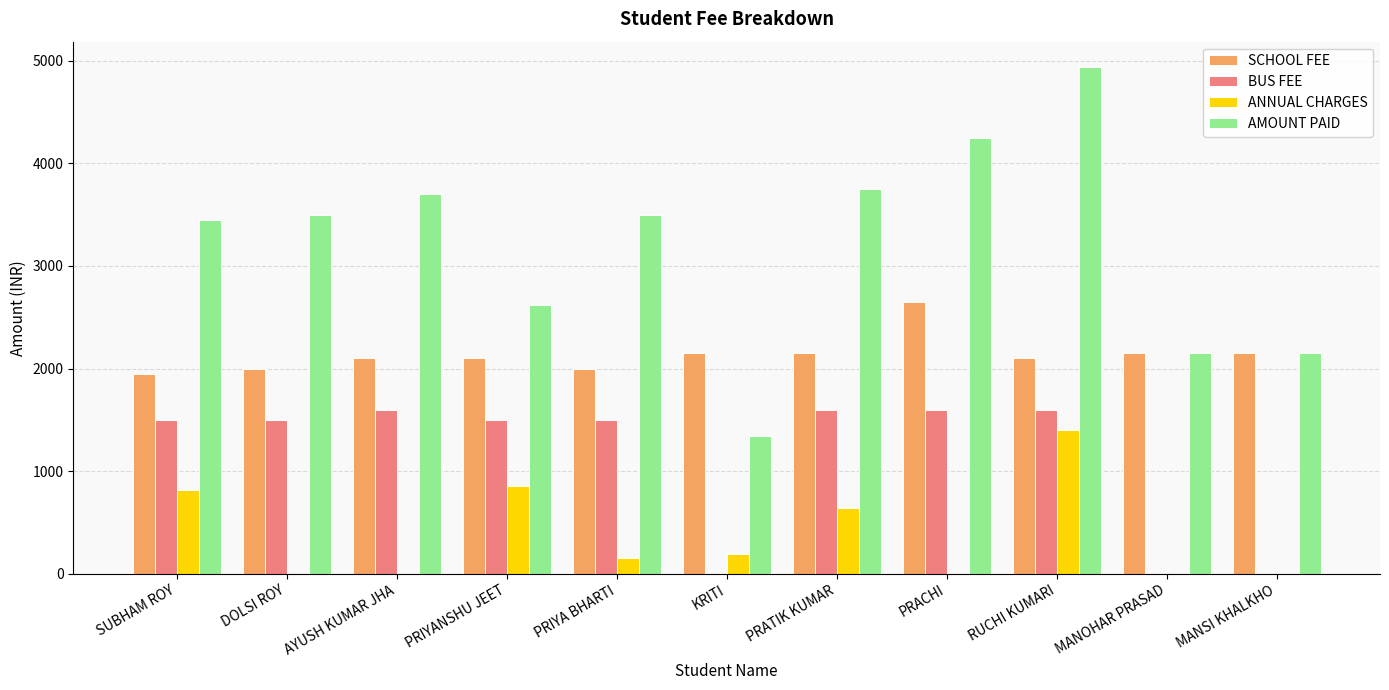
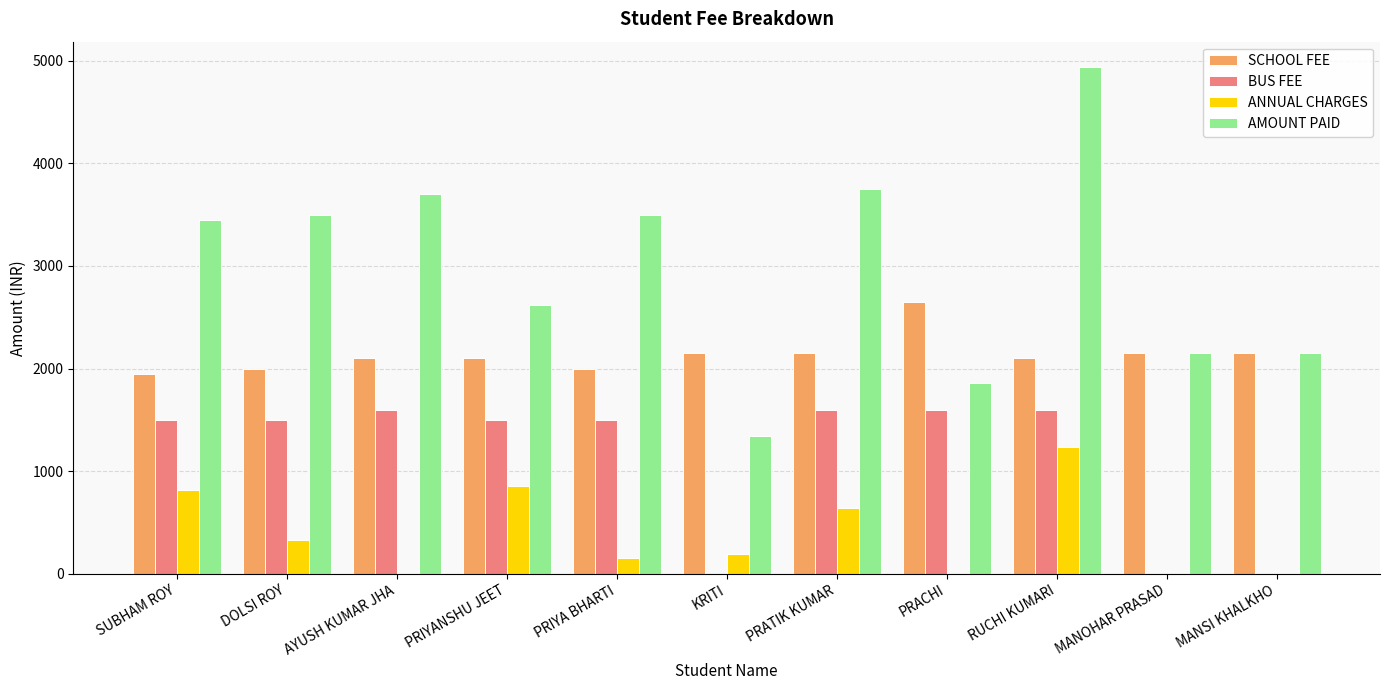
ANNUAL CHARGES, DOLSI ROY: 0 -> 320
AMOUNT PAID, PRACHI: 4250 -> 1860
ANNUAL CHARGES, RUCHI KUMARI: 1400 -> 1240
